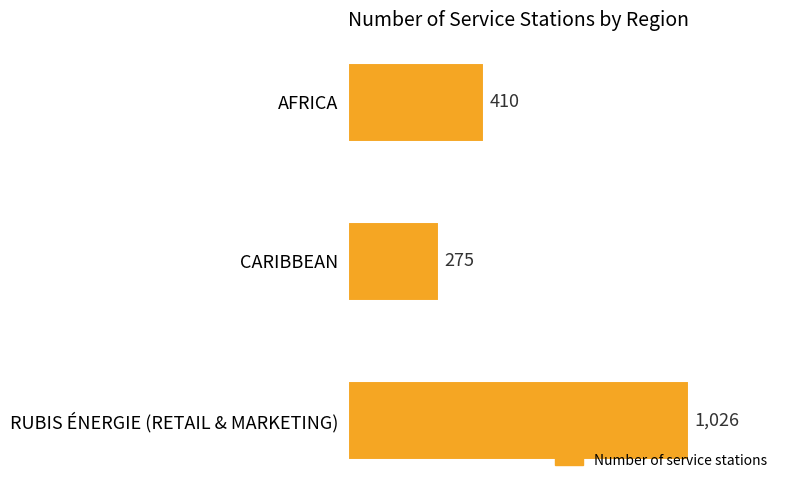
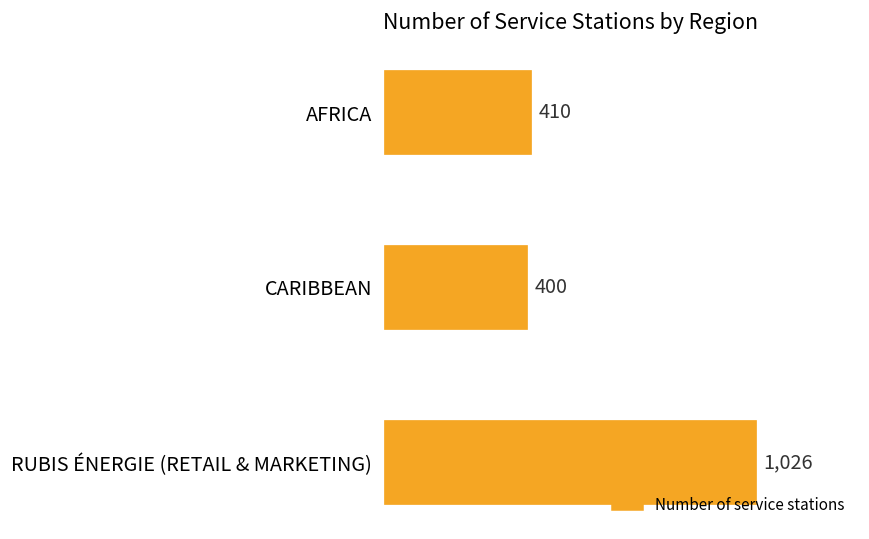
CARIBBEAN: 275 -> 400
